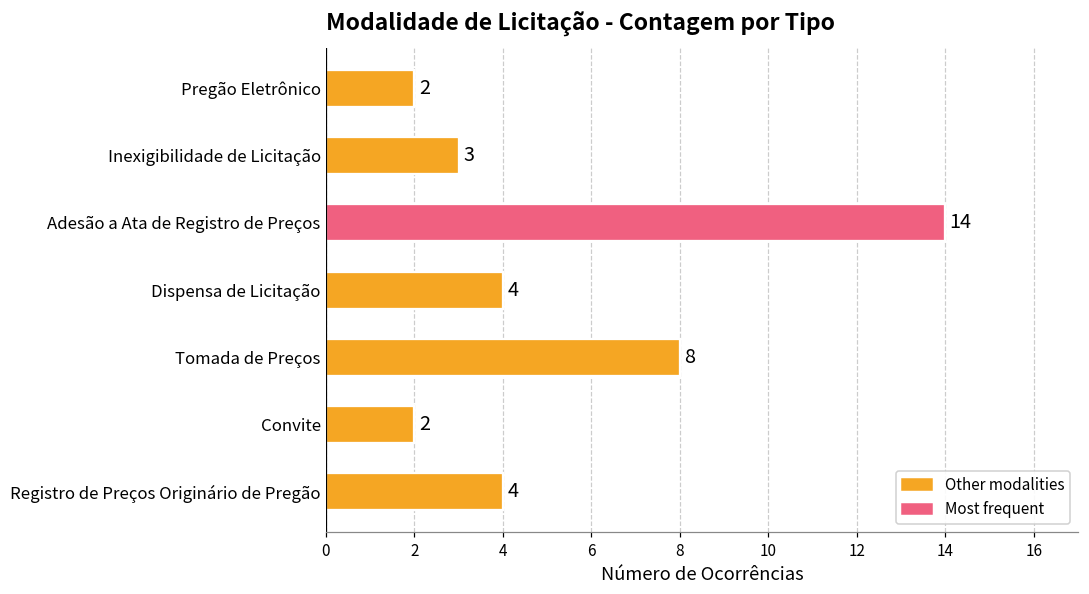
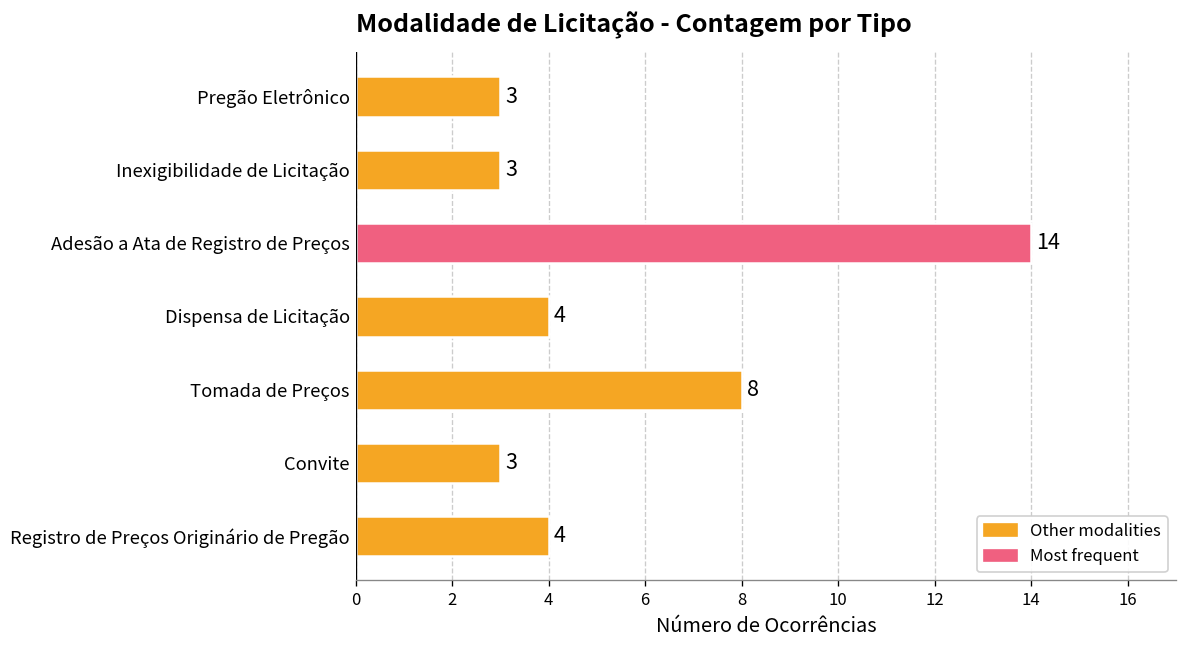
Pregão Eletrônico: 2 -> 3
Convite: 2 -> 3
